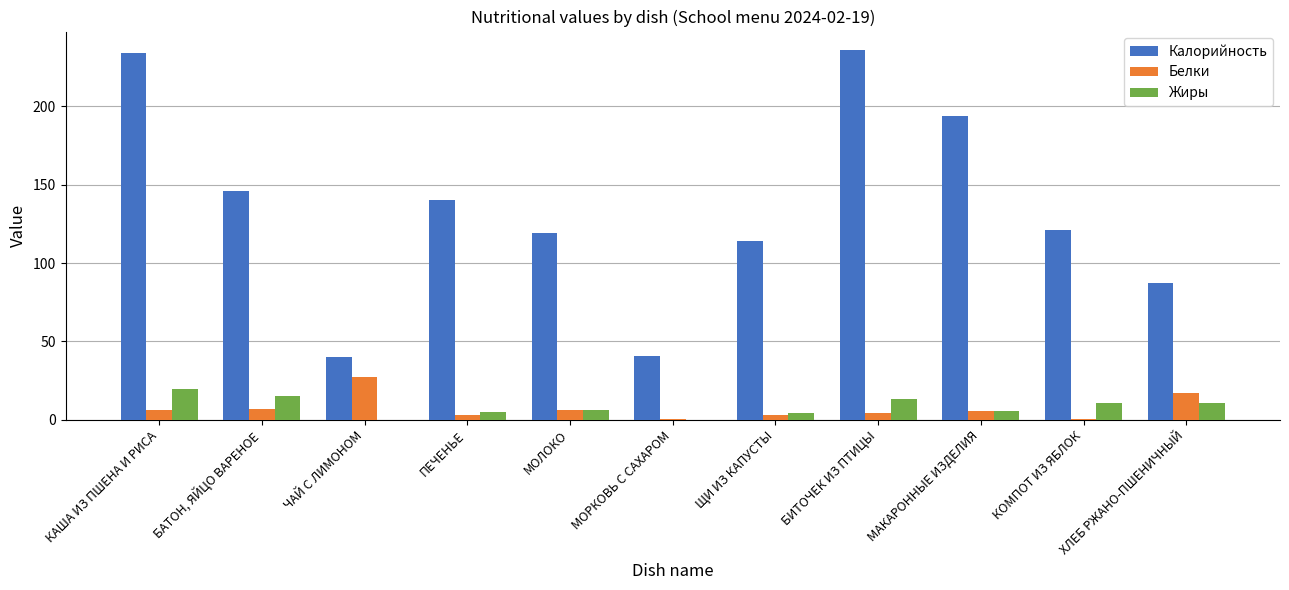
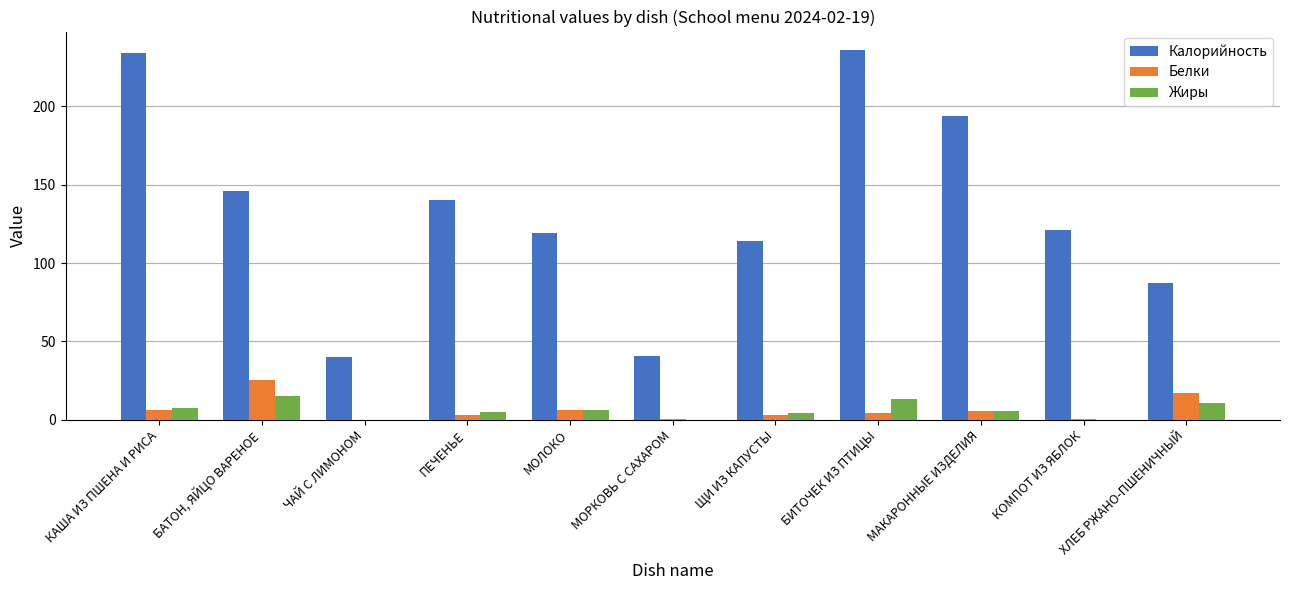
Жиры, КАША ИЗ ПШЕНА И РИСА: 20 -> 8
Белки, БАТОН, ЯЙЦО ВАРЕНОЕ: 7 -> 25
Белки, ЧАЙ С ЛИМОНОМ: 27 -> 0
Жиры, КОМПОТ ИЗ ЯБЛОК: 11 -> 0
